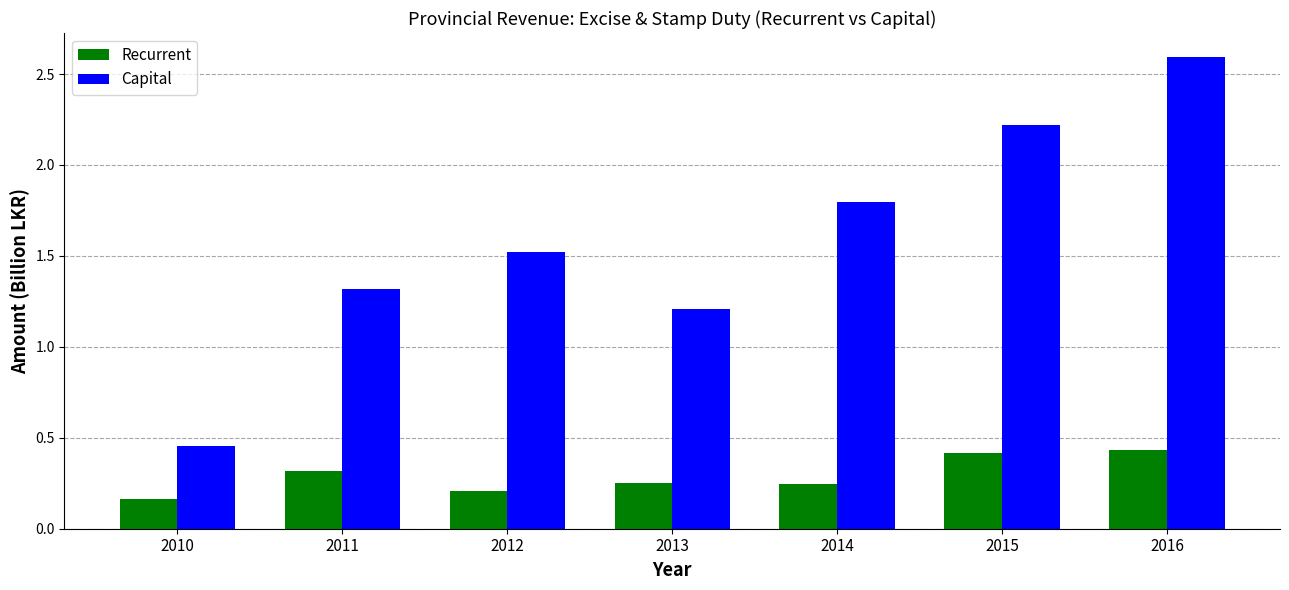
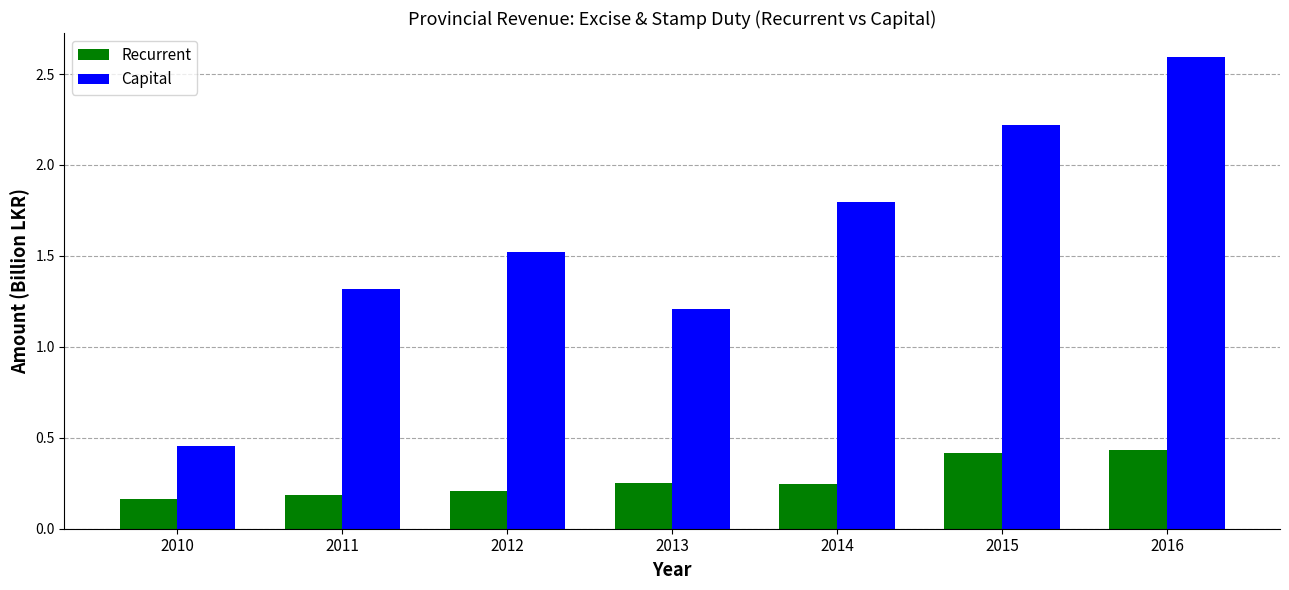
Recurrent, 2011: 0.32 -> 0.18
